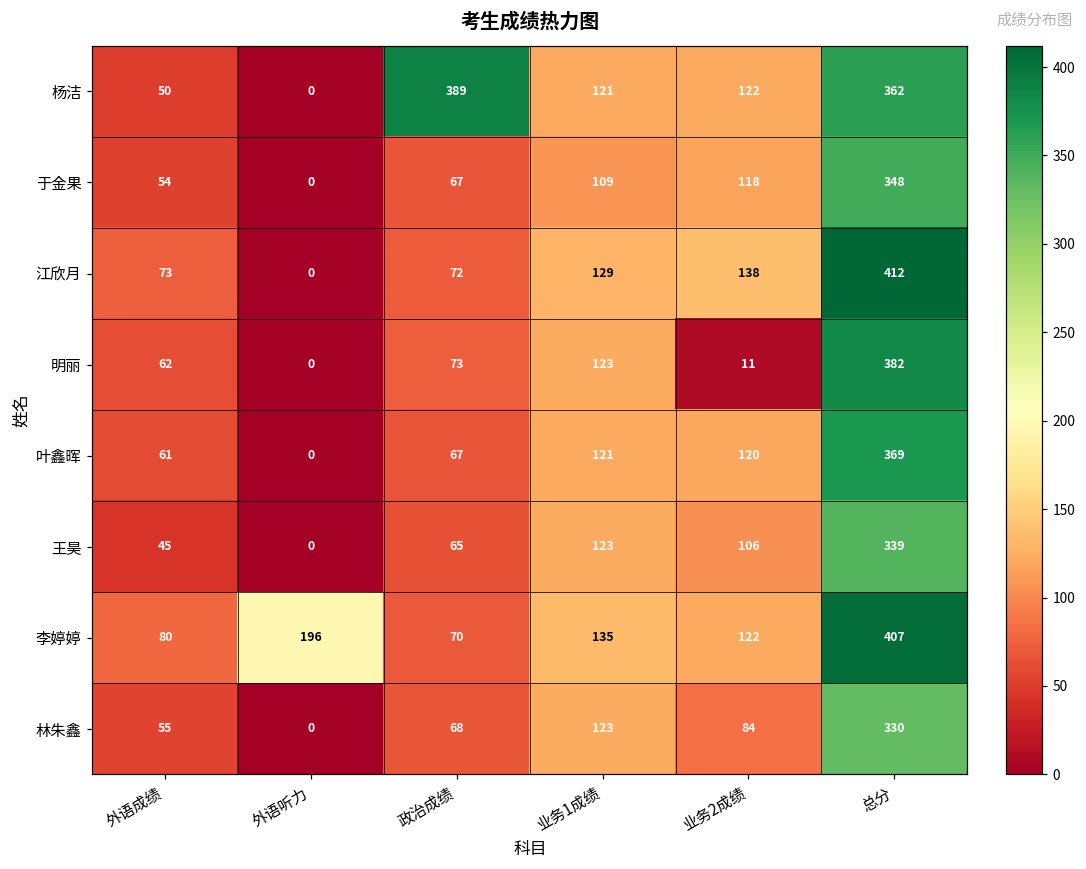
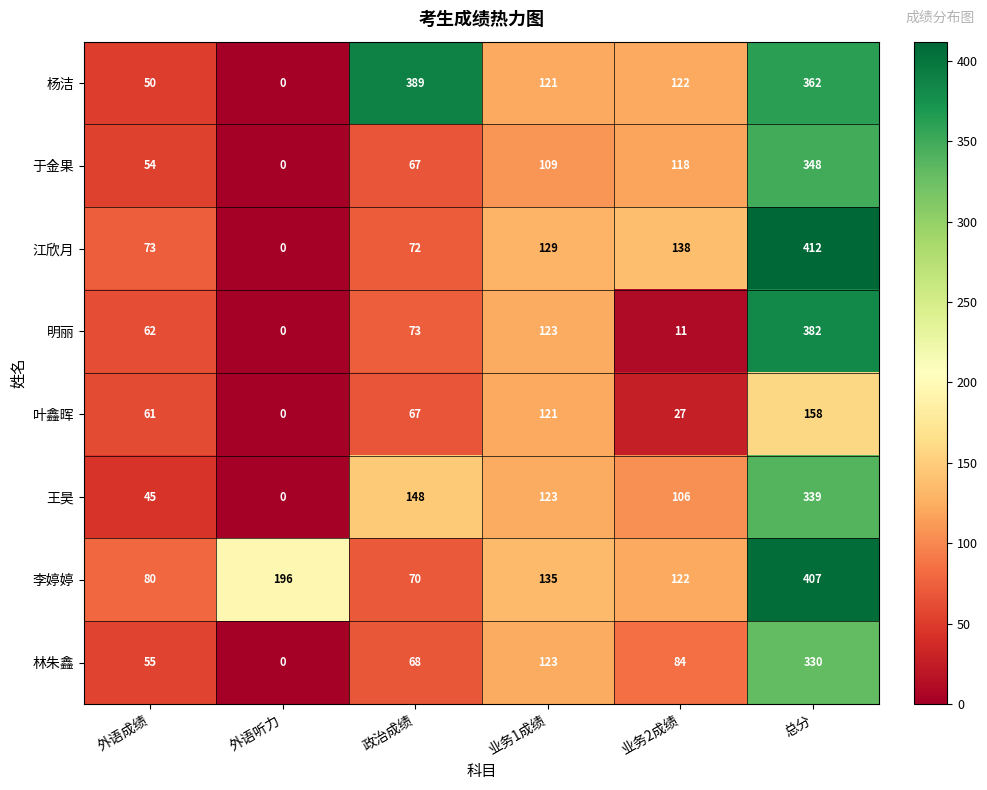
叶鑫晖, 业务2成绩: 120 -> 27
叶鑫晖, 总分: 369 -> 158
王昊, 政治成绩: 65 -> 148
